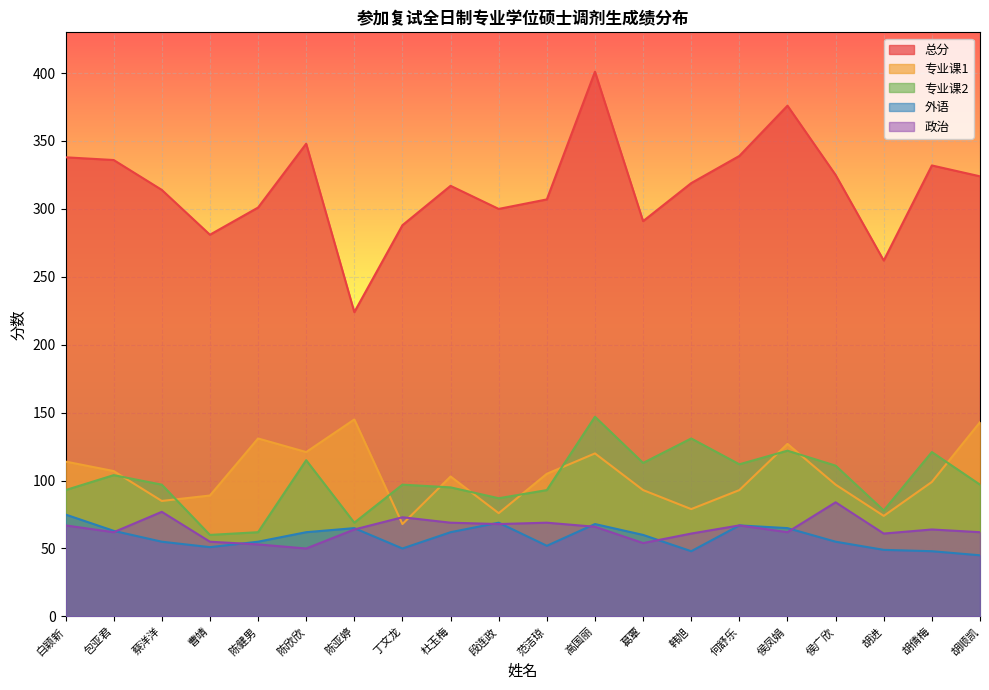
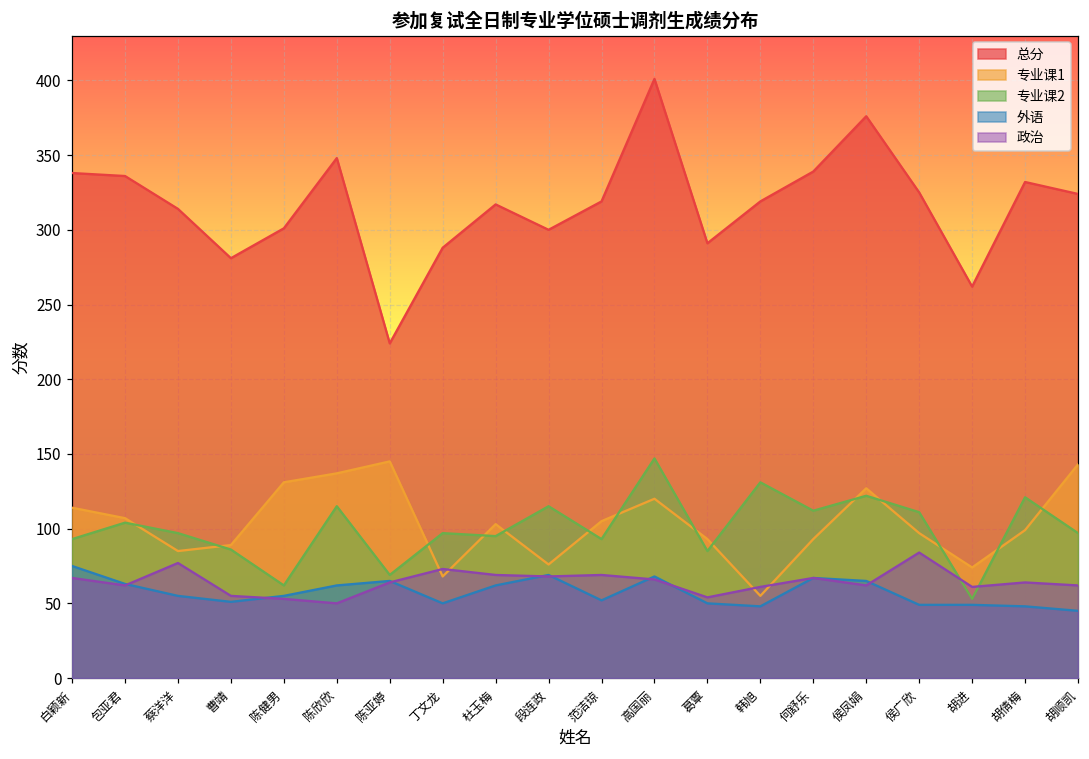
专业课2, 曹靖: 60 -> 86
专业课1, 陈欣欣: 121 -> 137
专业课2, 段连政: 87 -> 115
总分, 范洁琼: 307 -> 319
专业课2, 葛覃: 113 -> 85
外语, 葛覃: 60 -> 50
专业课1, 韩旭: 79 -> 55
外语, 侯广欣: 55 -> 49
专业课2, 胡进: 78 -> 53
